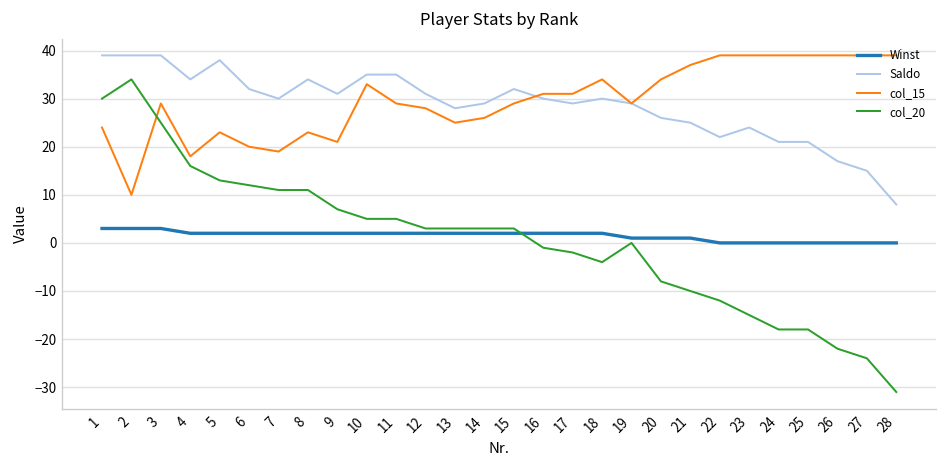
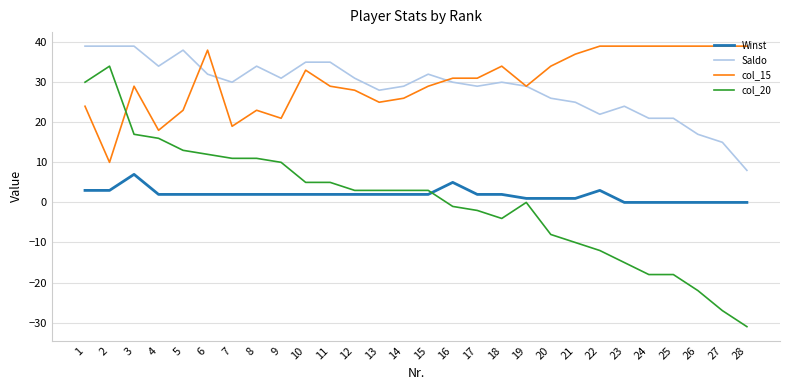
Winst, 3: 3 -> 7
col_20, 3: 25 -> 17
col_15, 6: 20 -> 38
col_20, 9: 7 -> 10
Winst, 16: 2 -> 5
Winst, 22: 0 -> 3
col_20, 27: -24 -> -27
